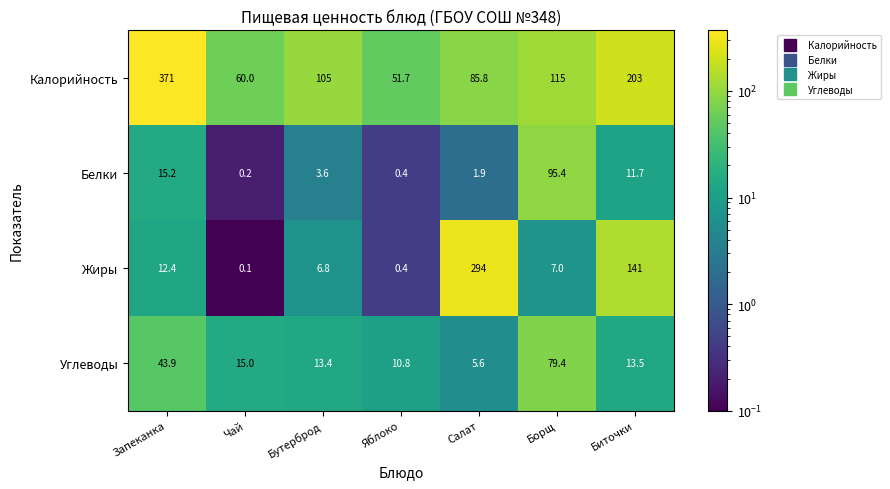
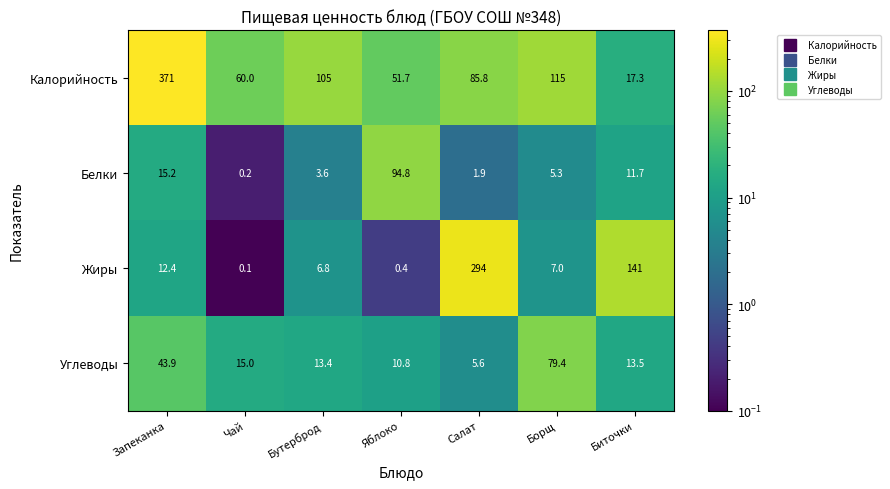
Калорийность, Биточки: 203 -> 17.3
Белки, Яблоко: 0.4 -> 94.8
Белки, Борщ: 95.4 -> 5.3
